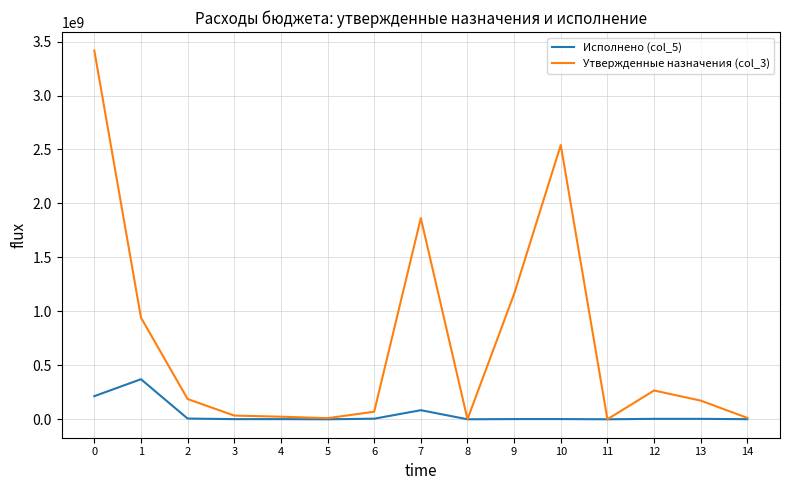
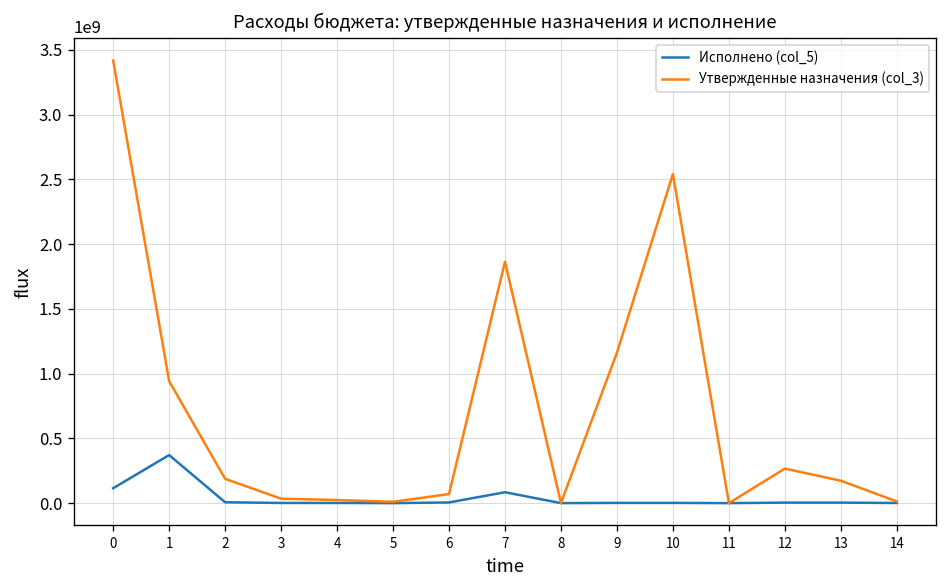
Исполнено (col_5), 0: 210000000 -> 120000000
